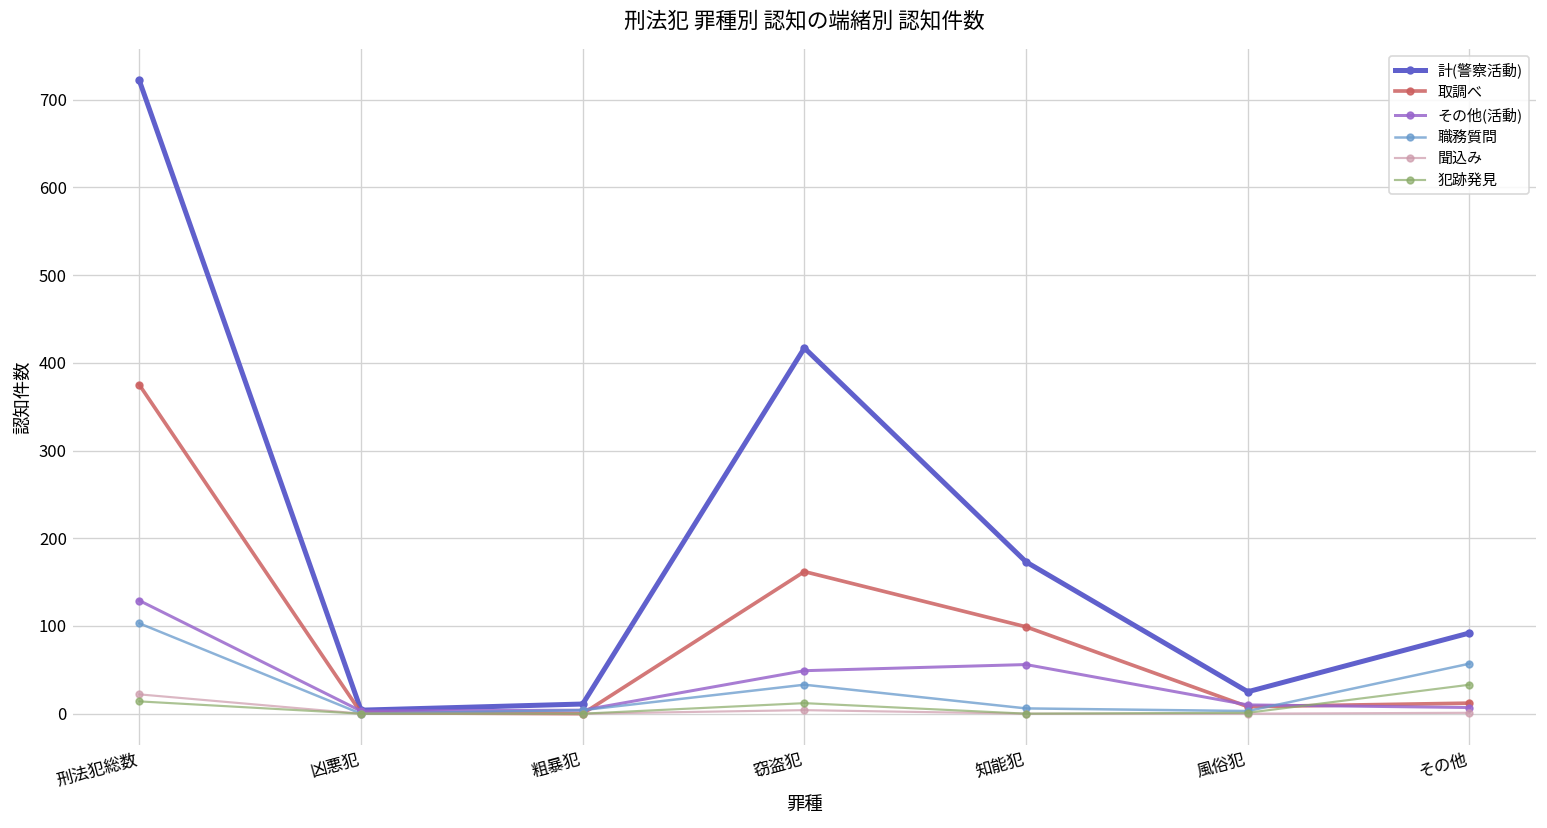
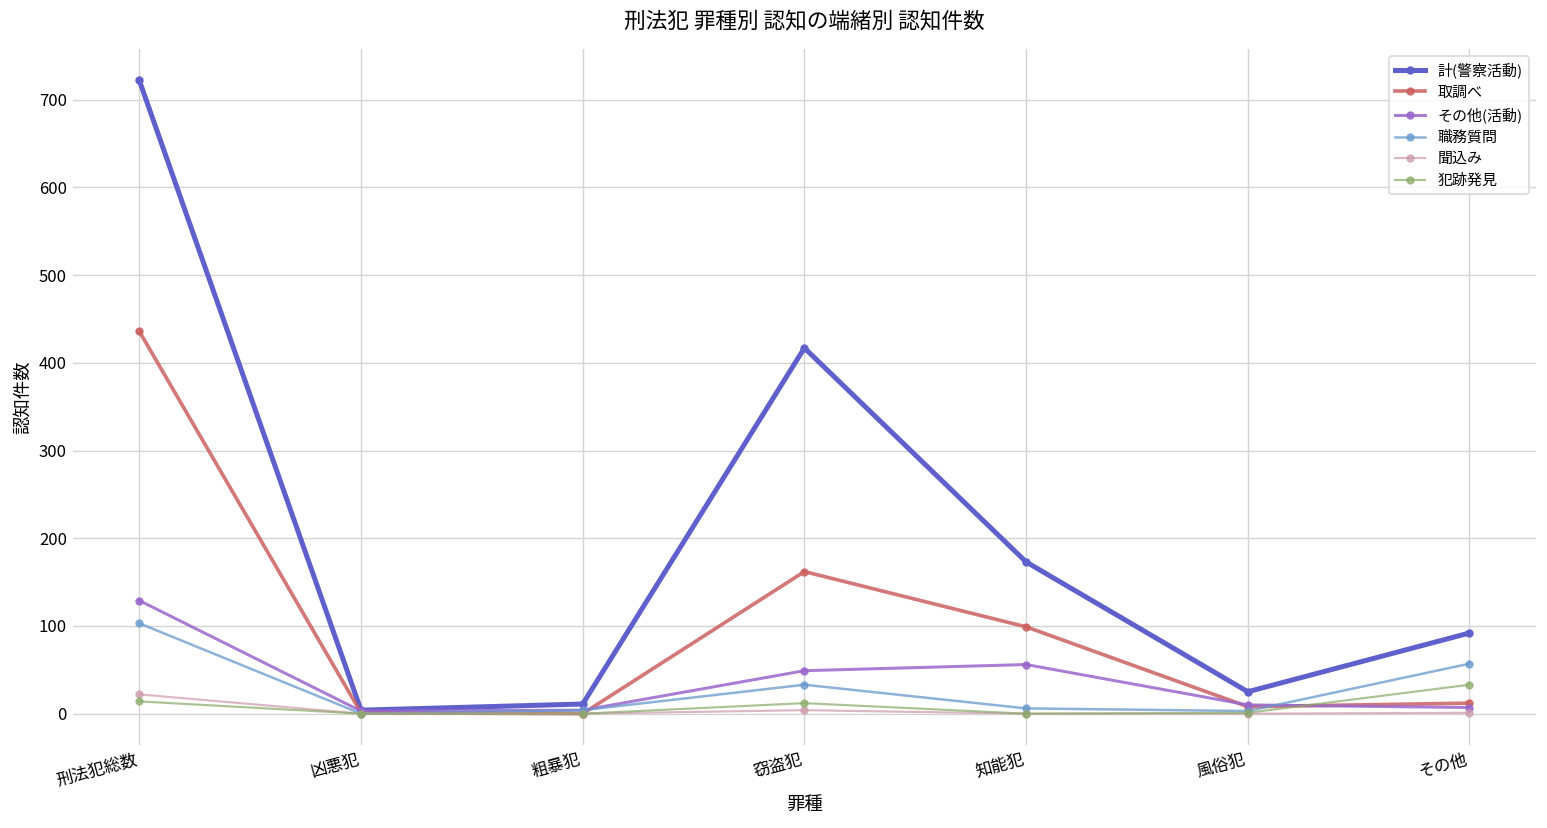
取調べ, 刑法犯総数: 380 -> 440
